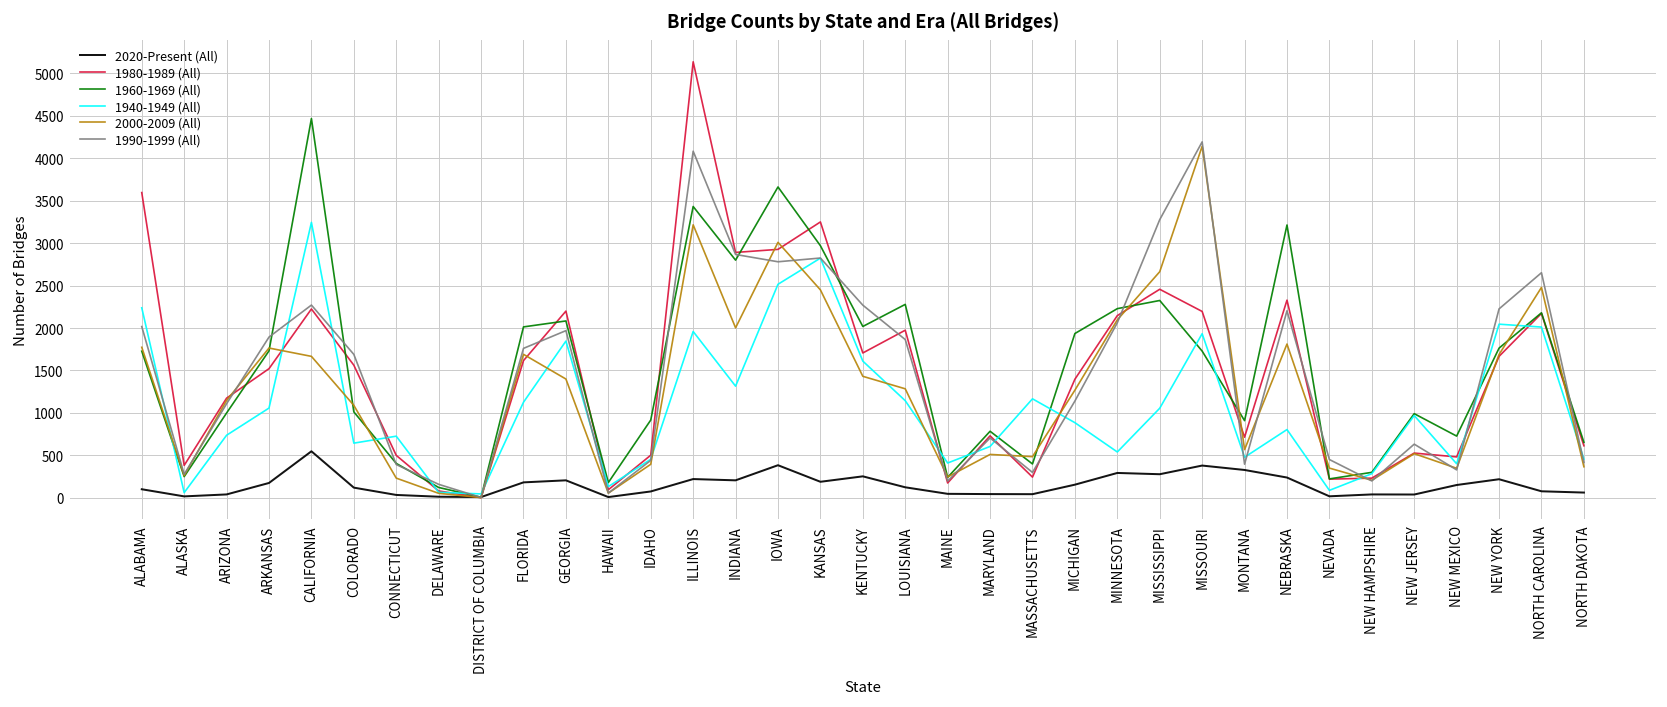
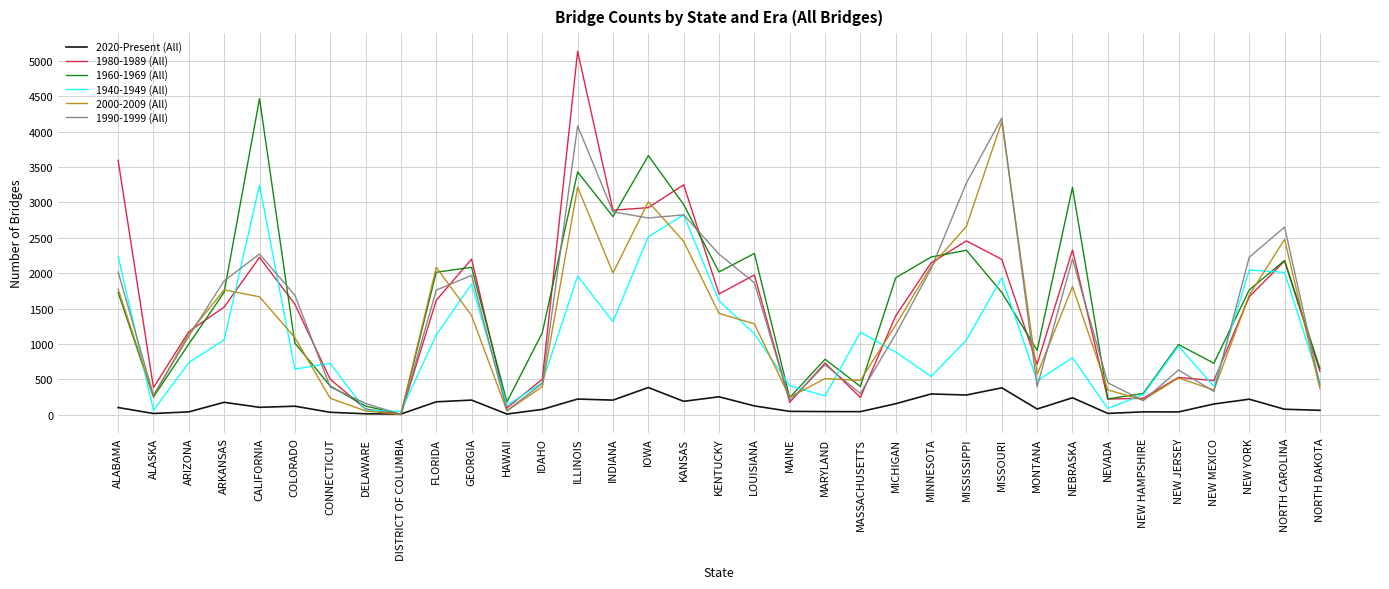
2020-Present (All), CALIFORNIA: 500 -> 100
2000-2009 (All), FLORIDA: 1700 -> 2100
1960-1969 (All), IDAHO: 900 -> 1200
1940-1949 (All), MARYLAND: 600 -> 300
2020-Present (All), MONTANA: 300 -> 100
